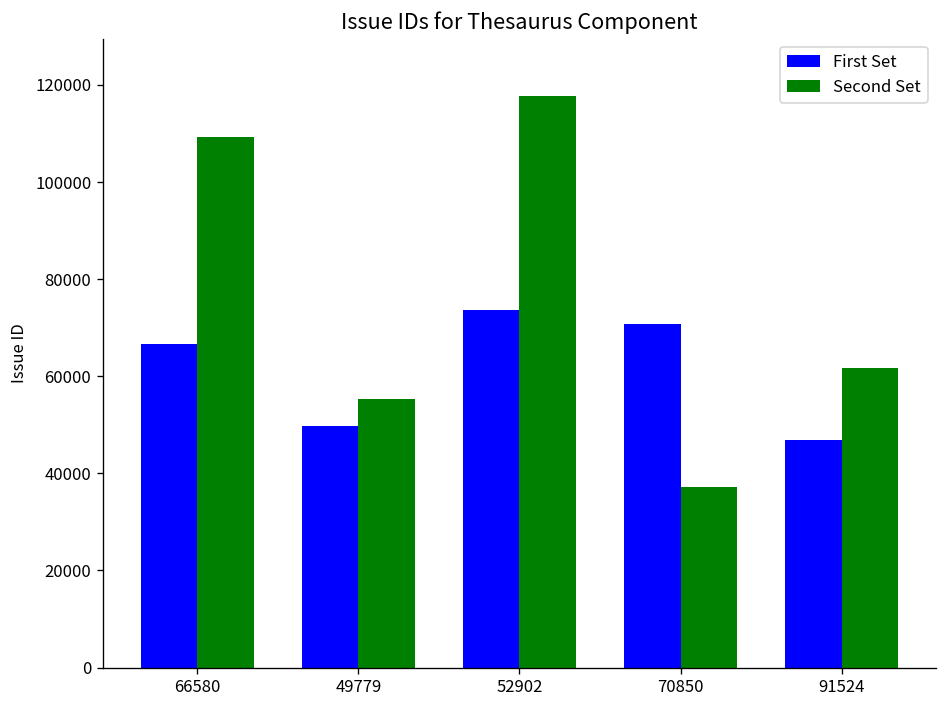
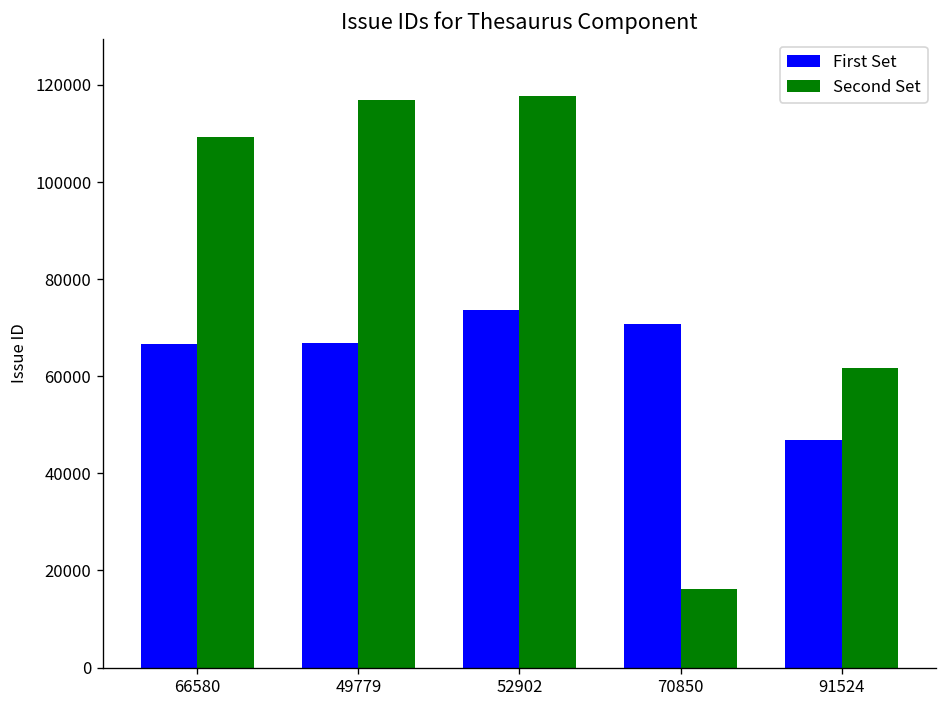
First Set, 49779: 50000 -> 67000
Second Set, 49779: 55000 -> 117000
Second Set, 70850: 37000 -> 16000
